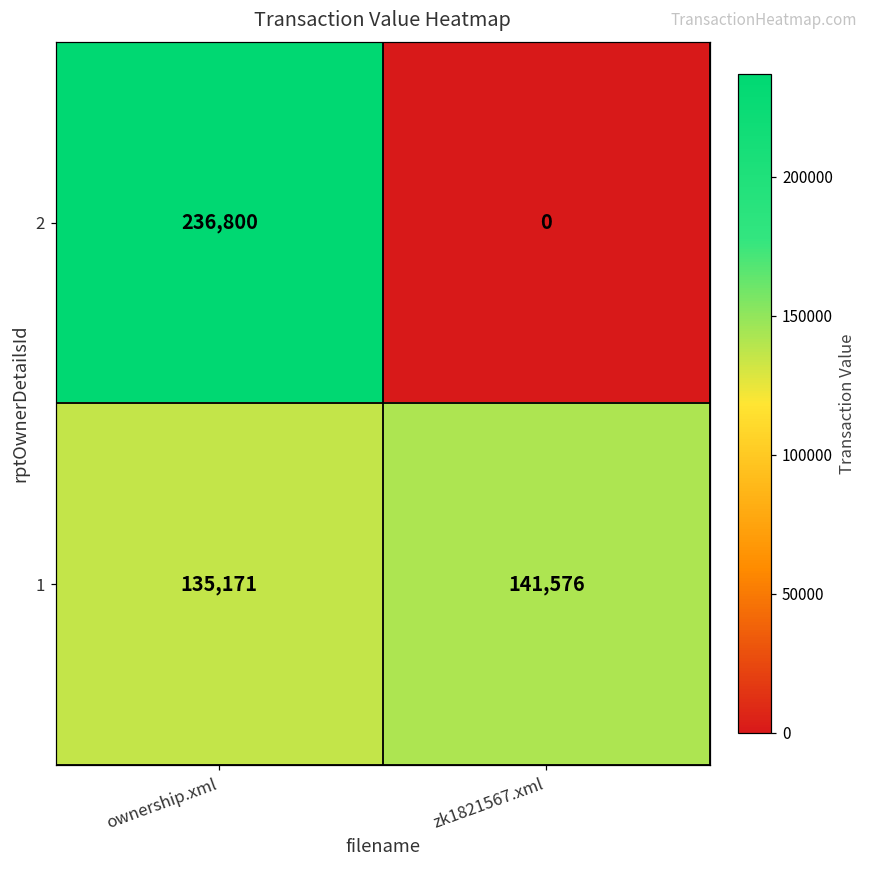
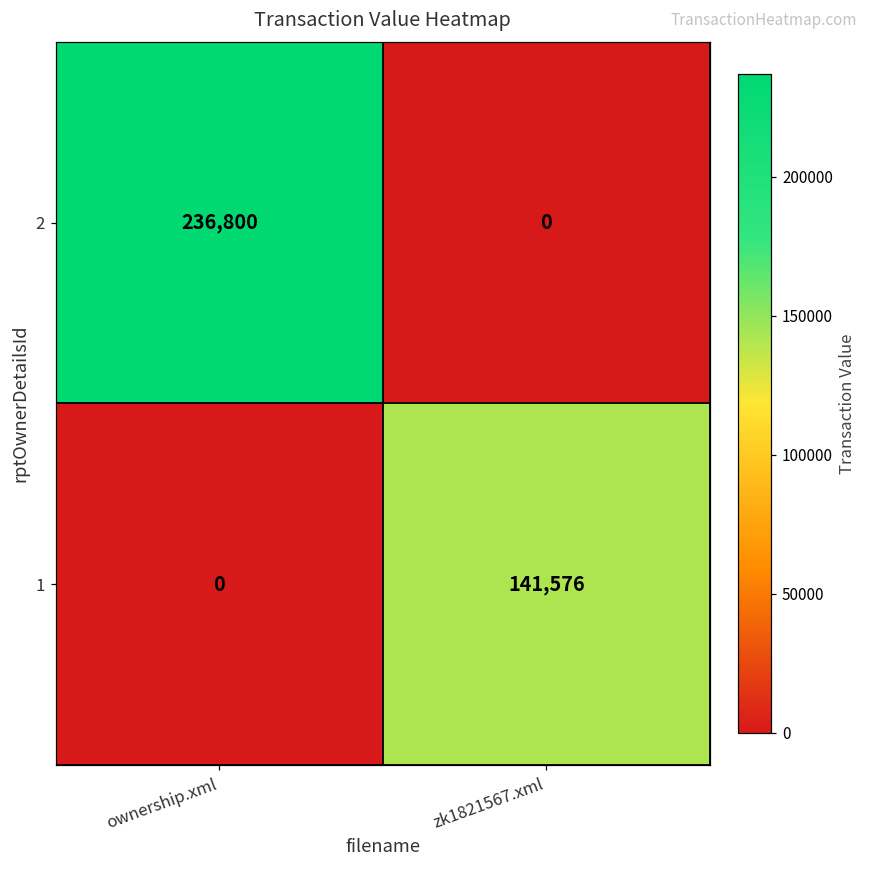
1, ownership.xml: 135,171 -> 0
